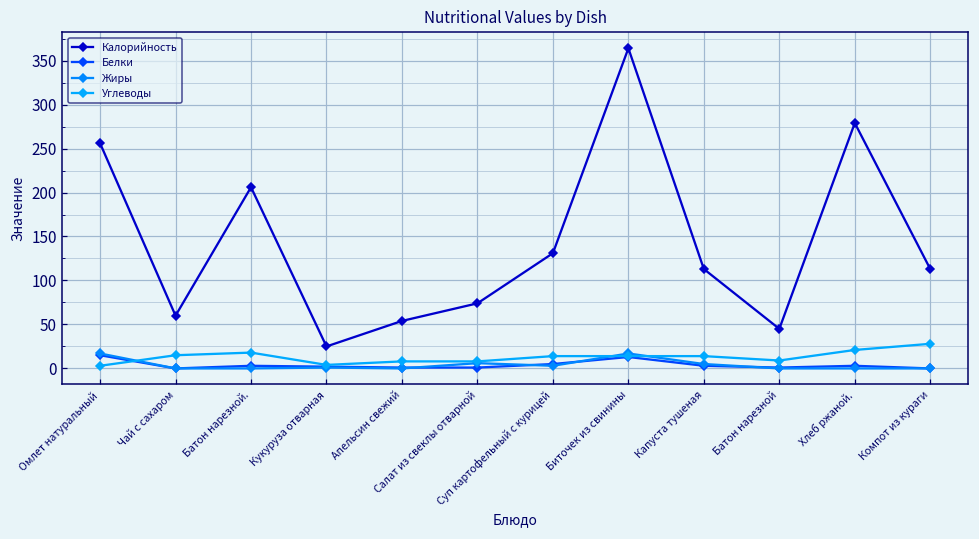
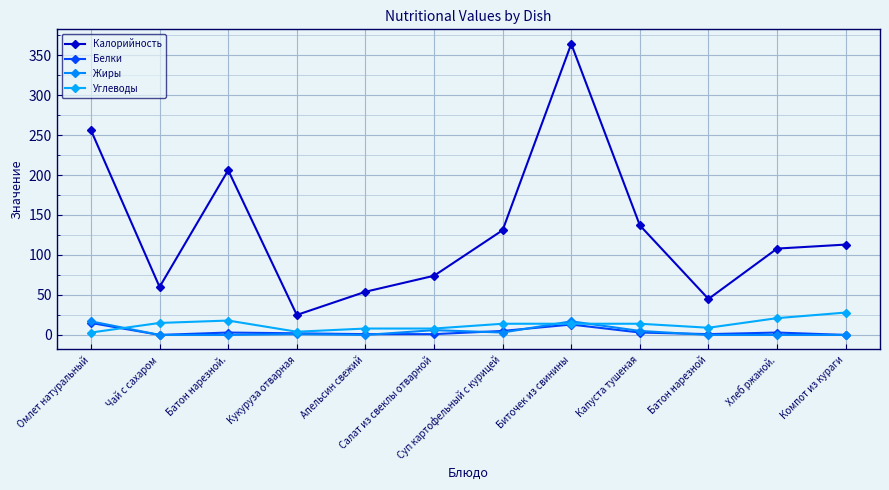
Калорийность, Капуста тушеная: 110 -> 140
Калорийность, Хлеб ржаной.: 280 -> 110
